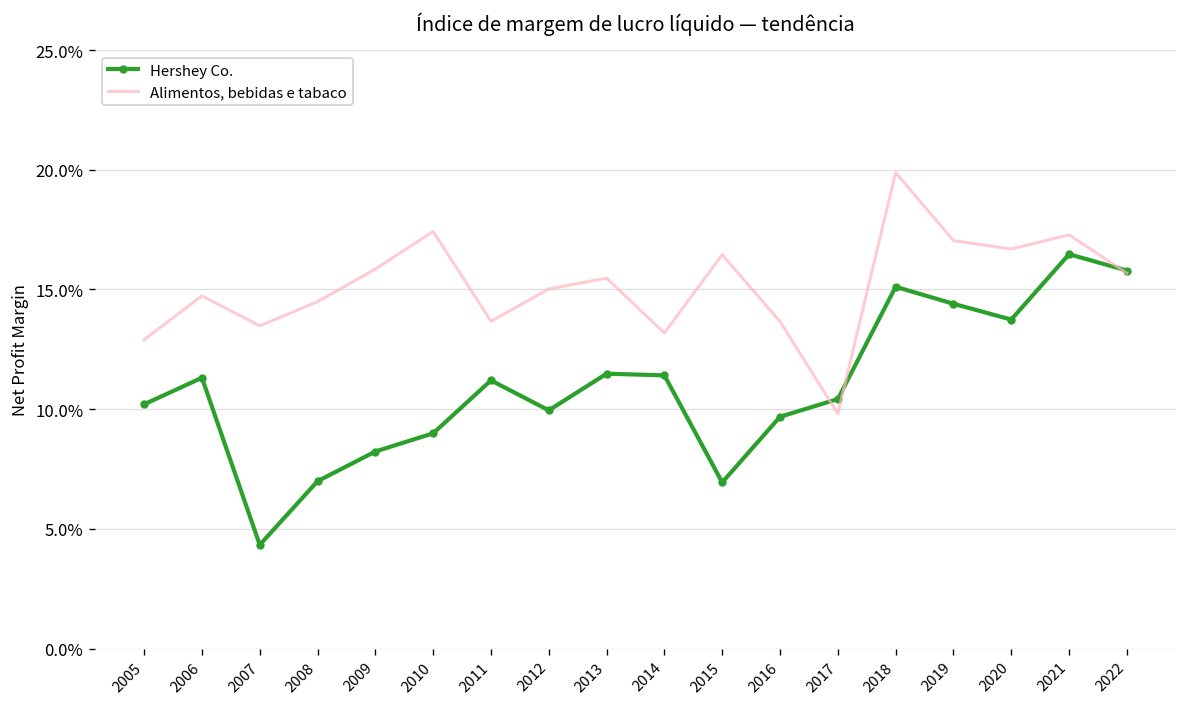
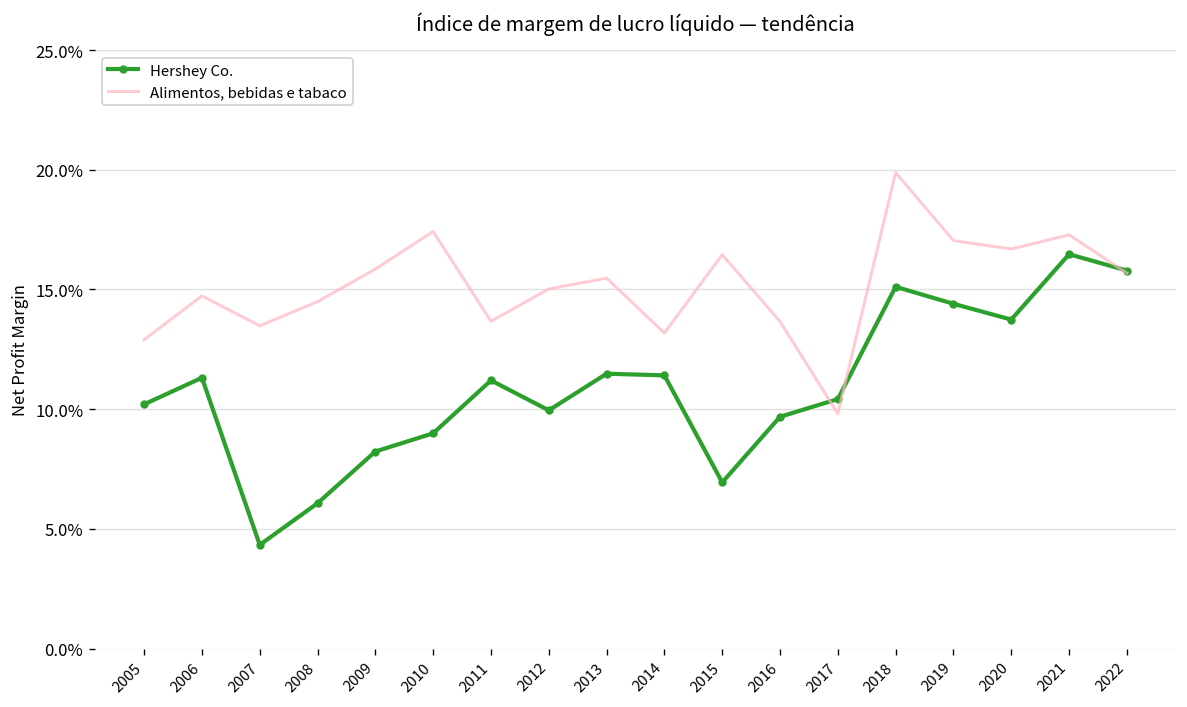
Hershey Co., 2008: 7.0% -> 6.1%
